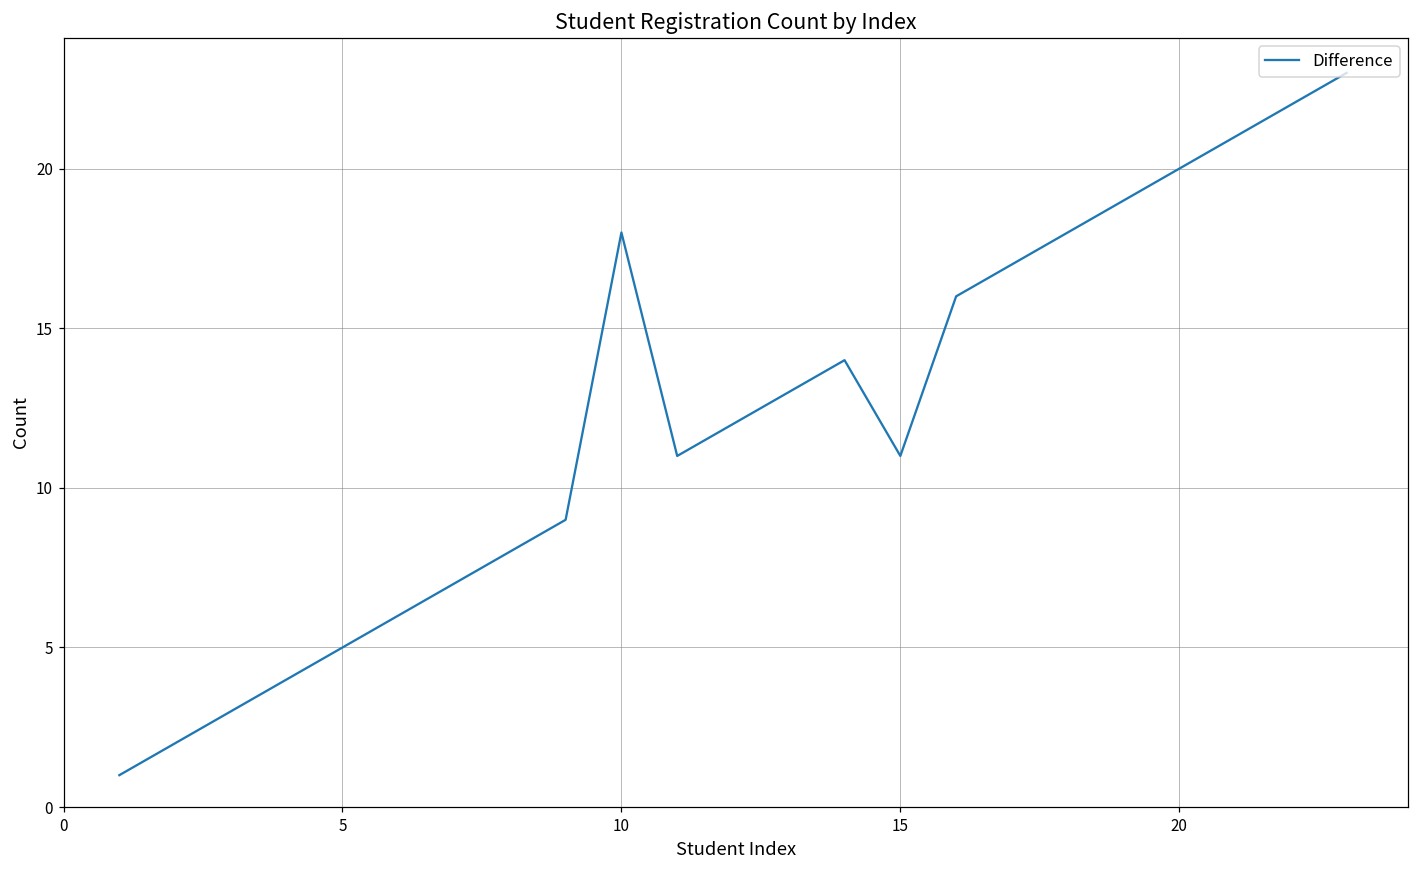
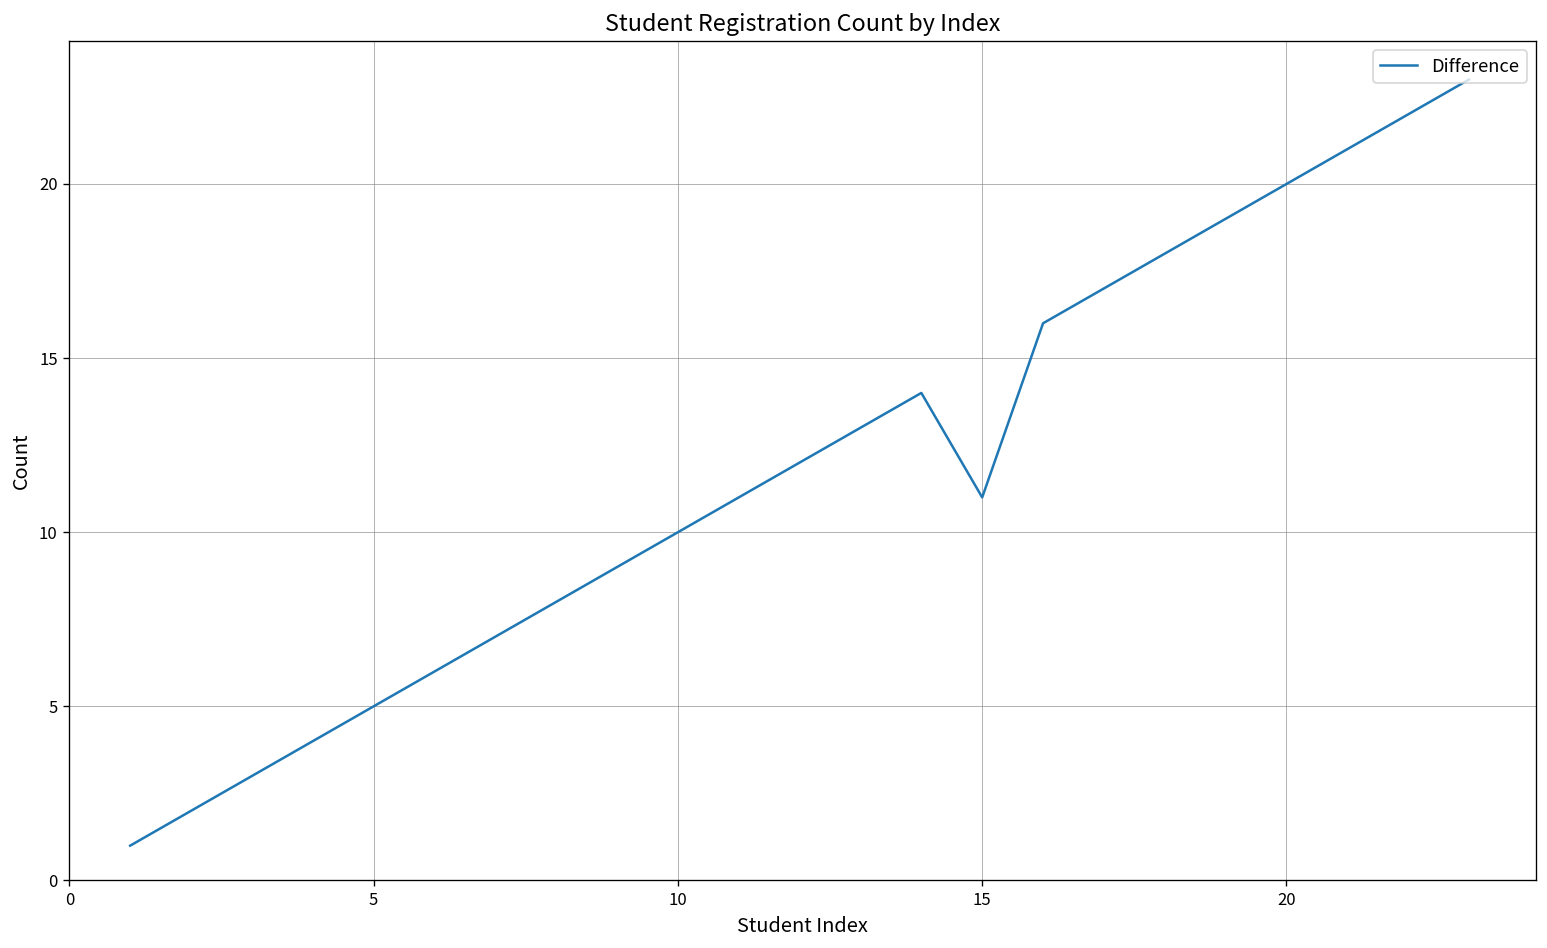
10: 18 -> 10
